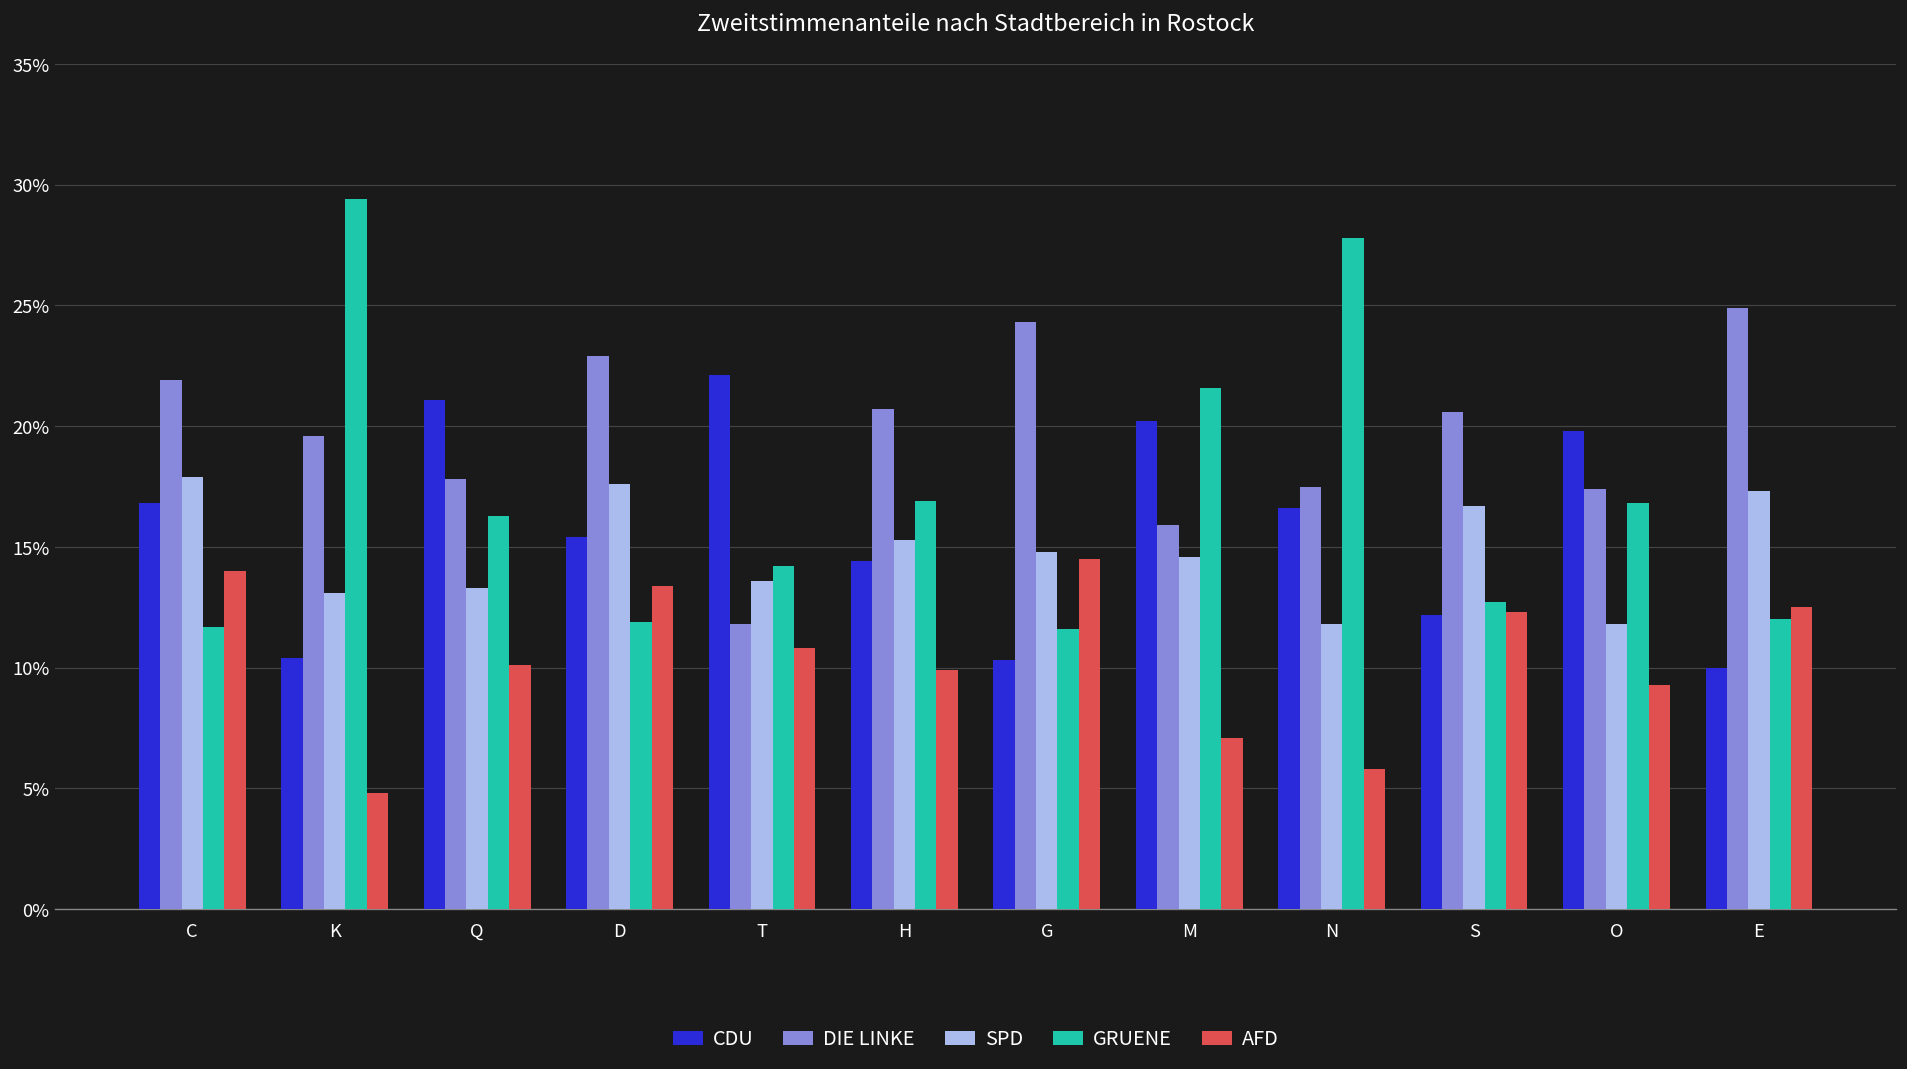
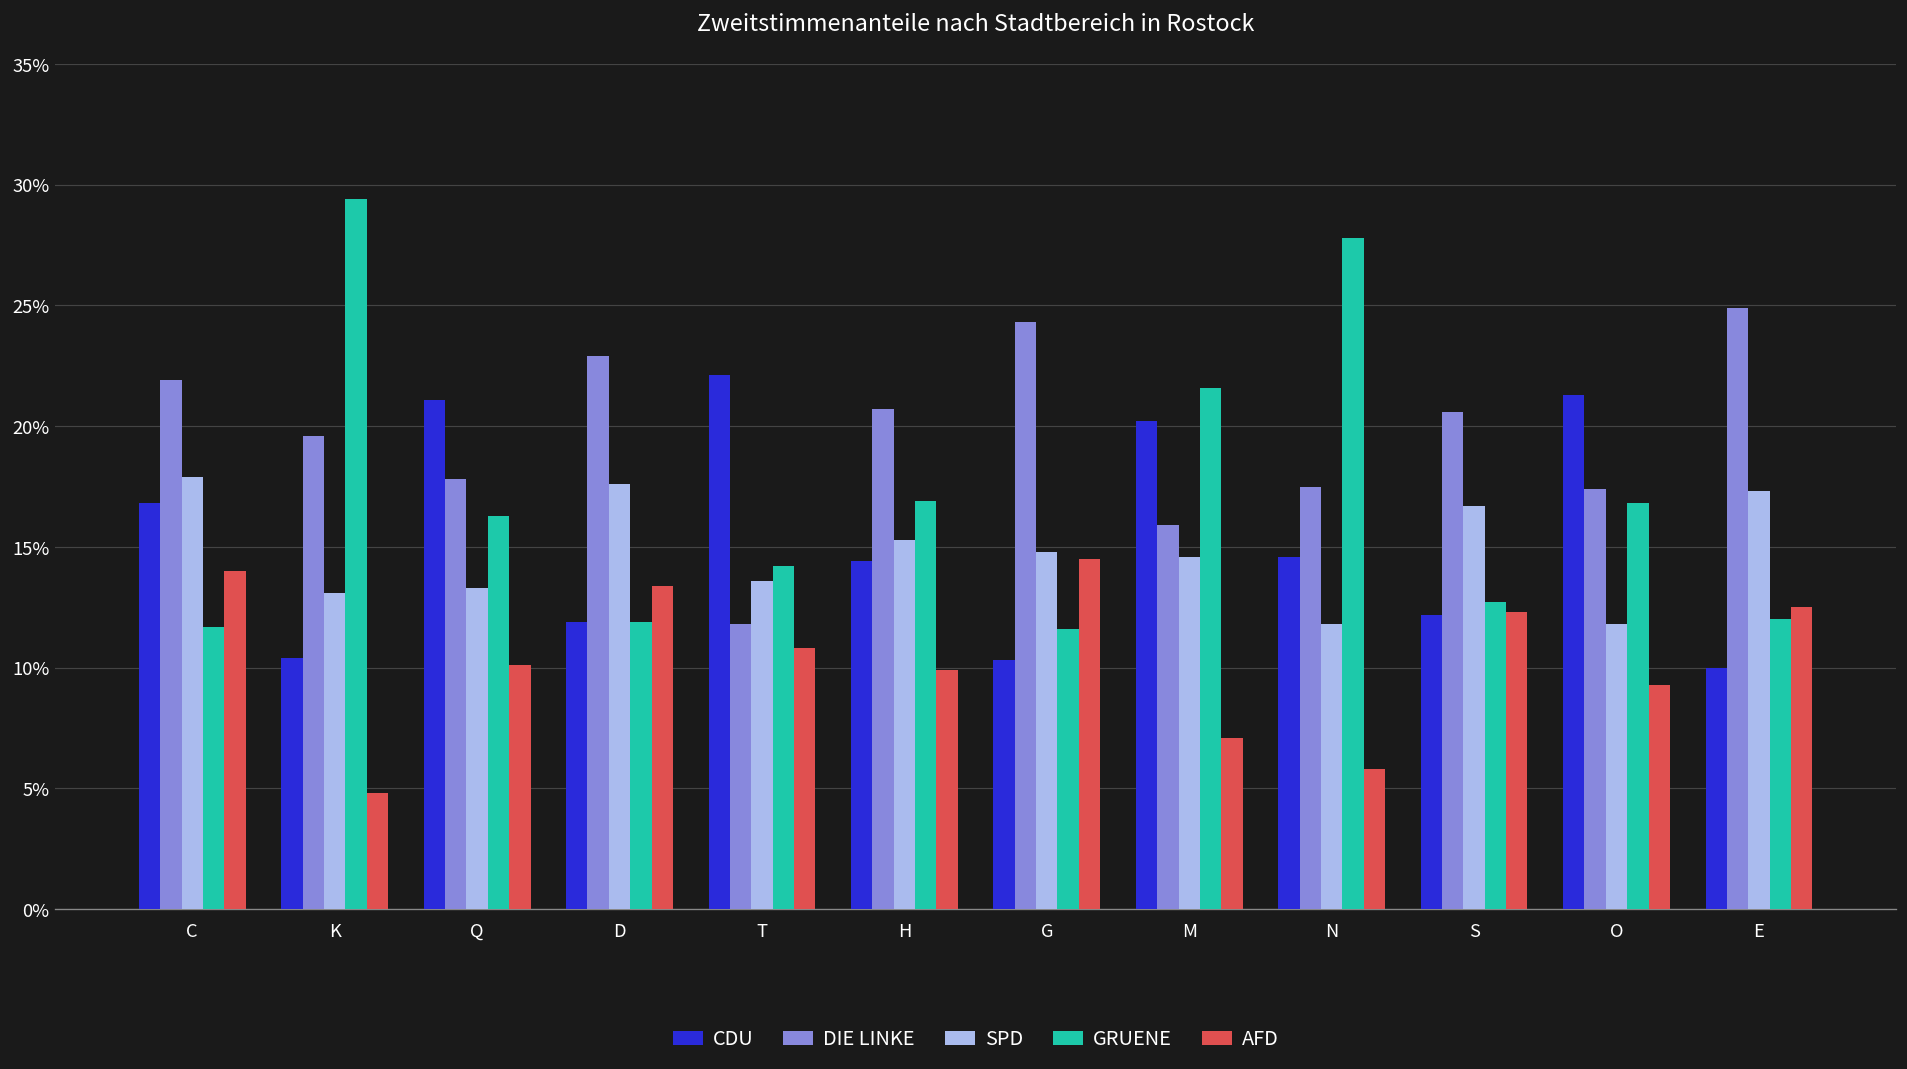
CDU, D: 15.4% -> 11.9%
CDU, N: 16.6% -> 14.6%
CDU, O: 19.8% -> 21.3%
